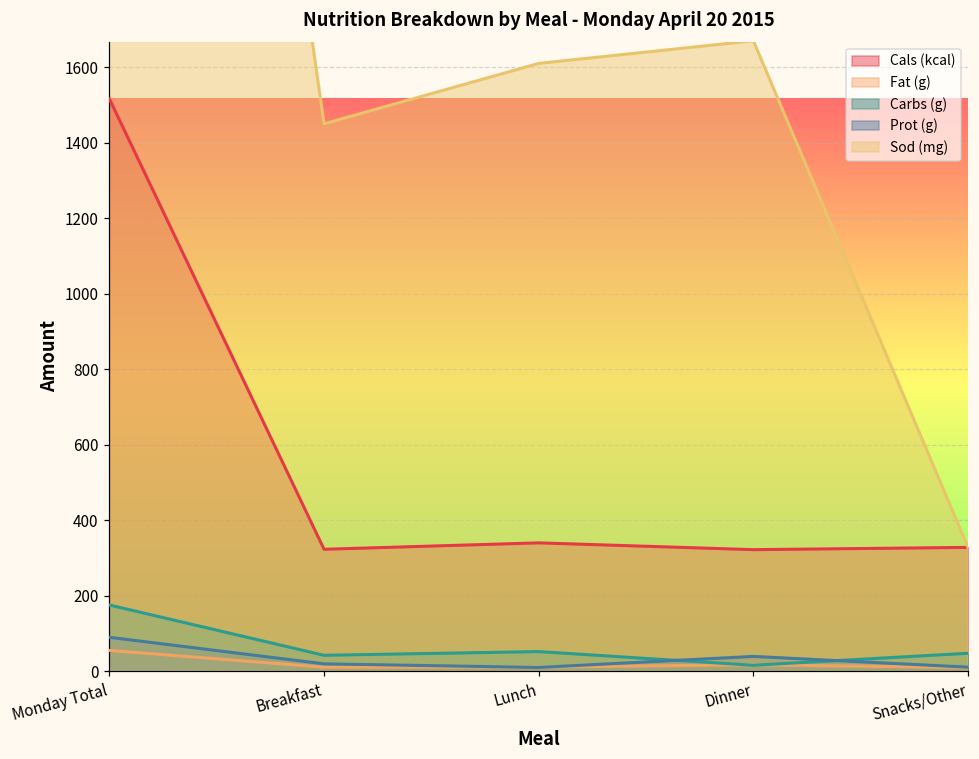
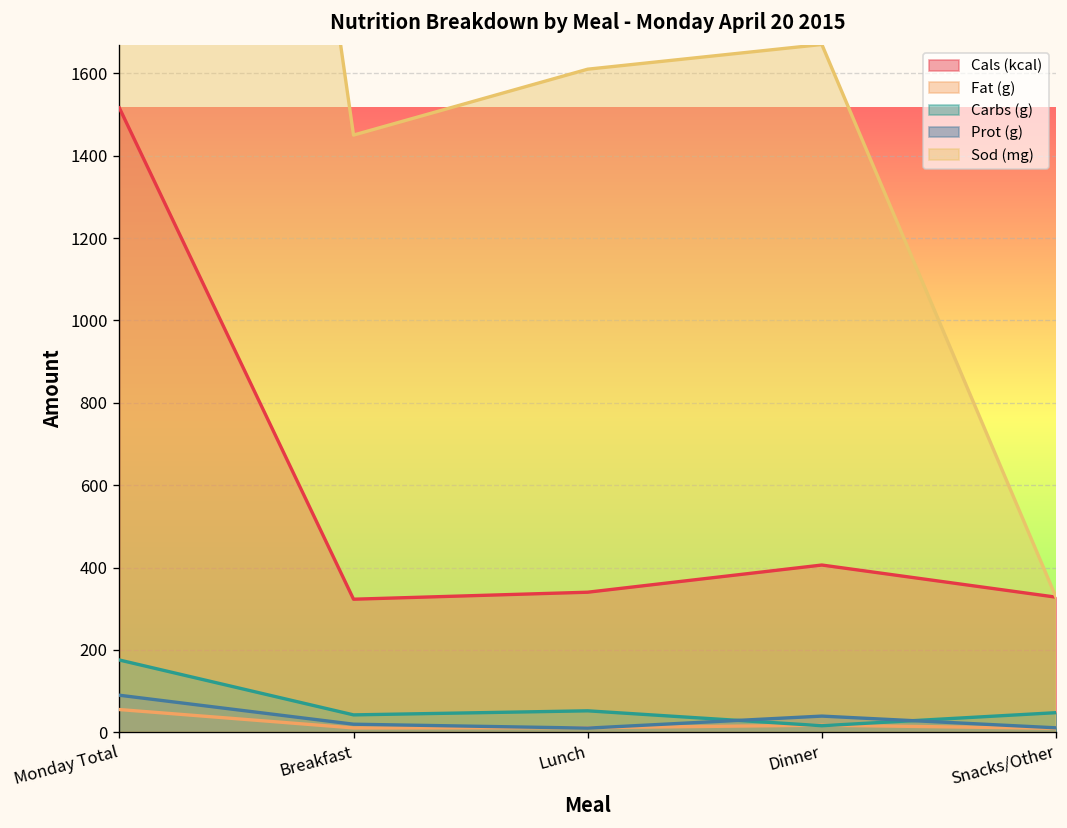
Cals (kcal), Dinner: 320 -> 410
